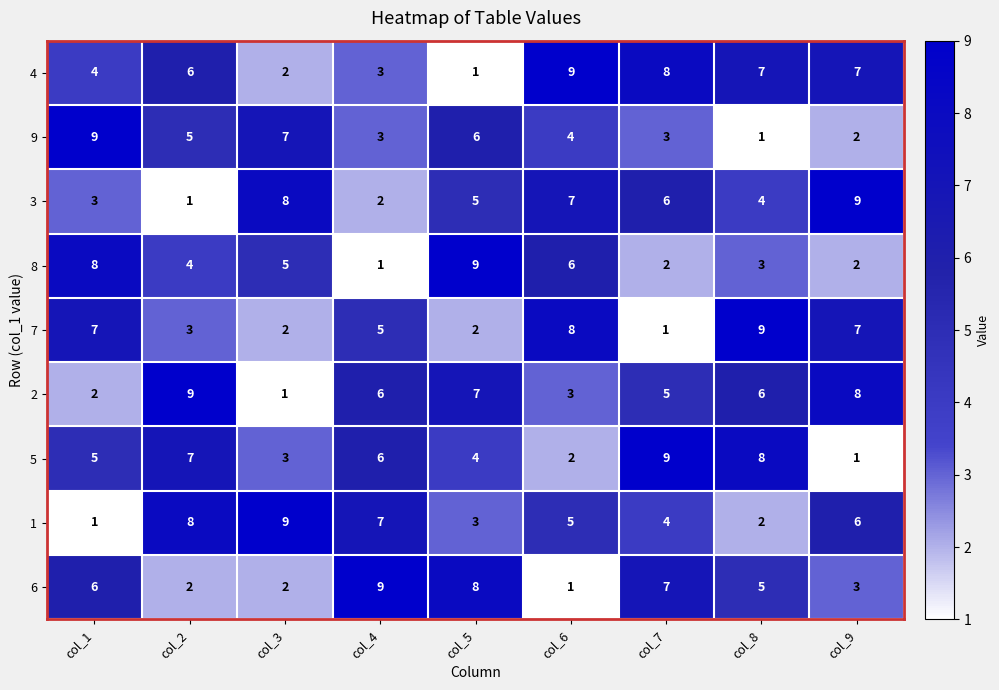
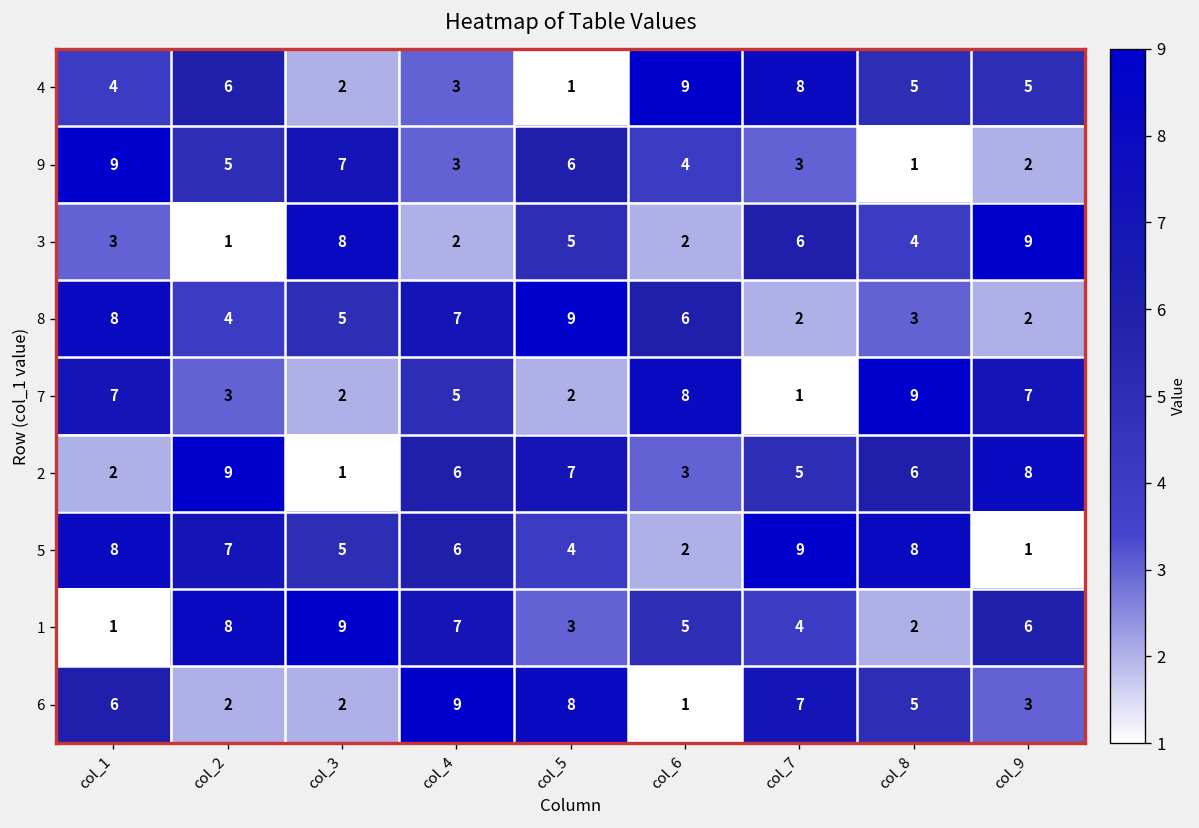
4, col_8: 7 -> 5
4, col_9: 7 -> 5
3, col_6: 7 -> 2
8, col_4: 1 -> 7
5, col_1: 5 -> 8
5, col_3: 3 -> 5
